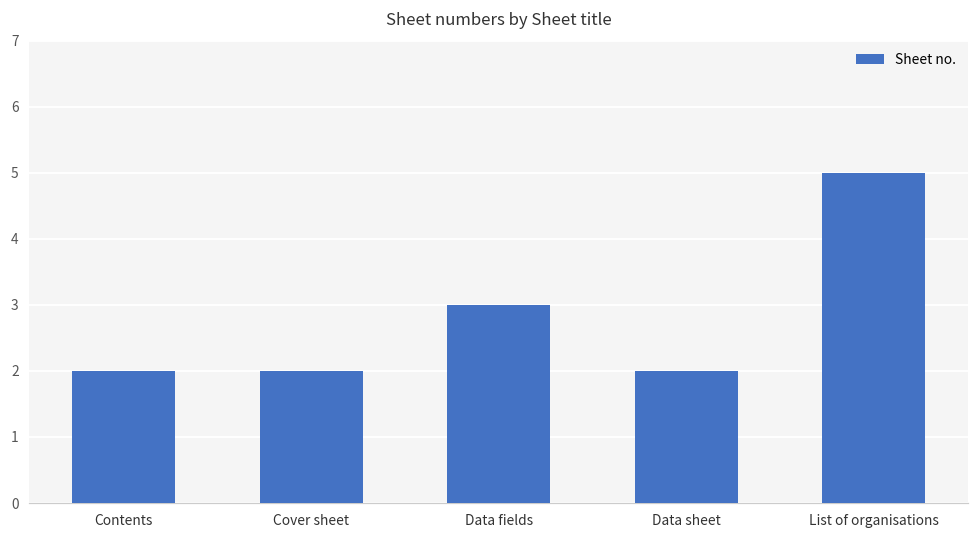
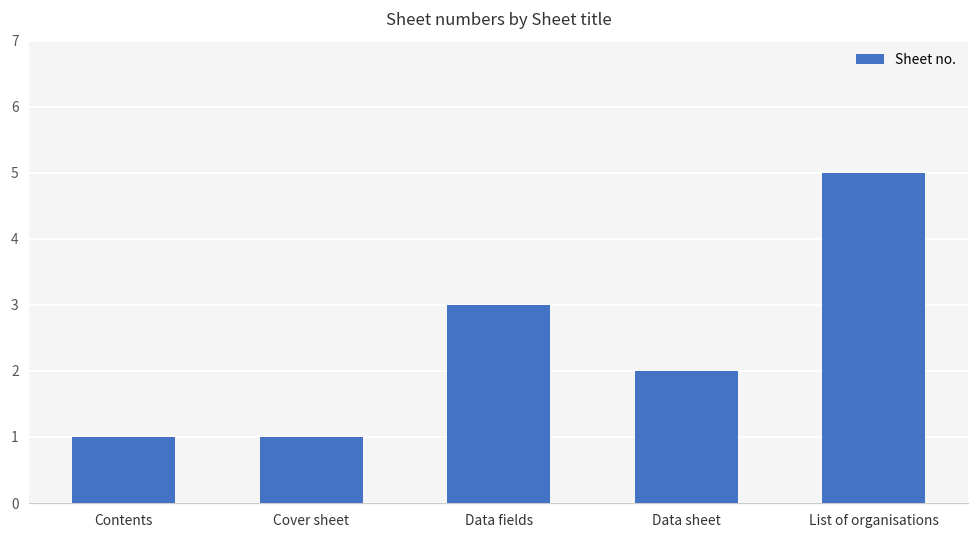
Contents: 2 -> 1
Cover sheet: 2 -> 1
